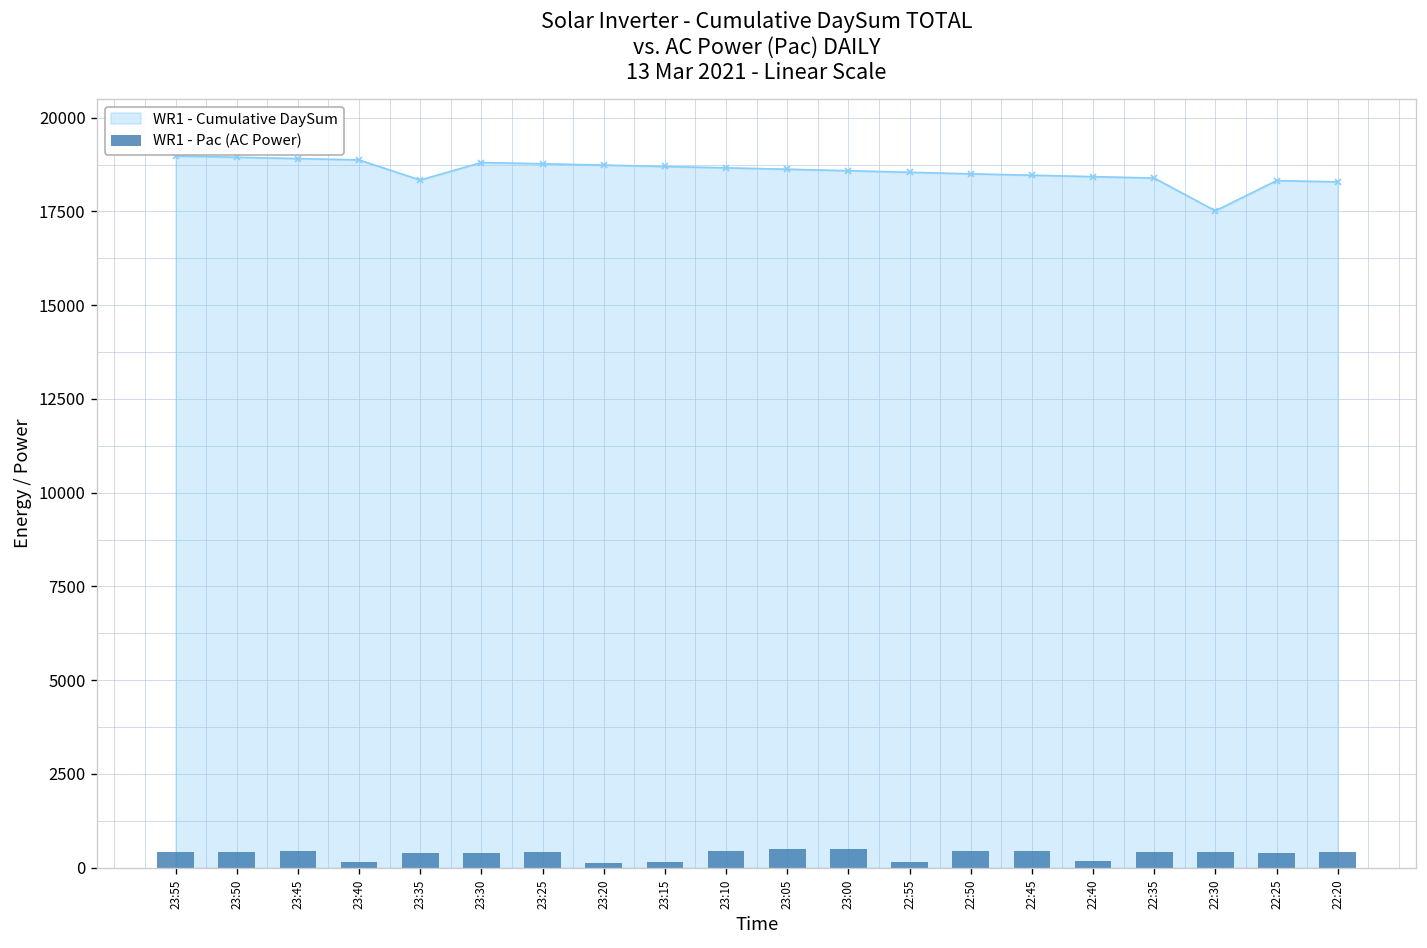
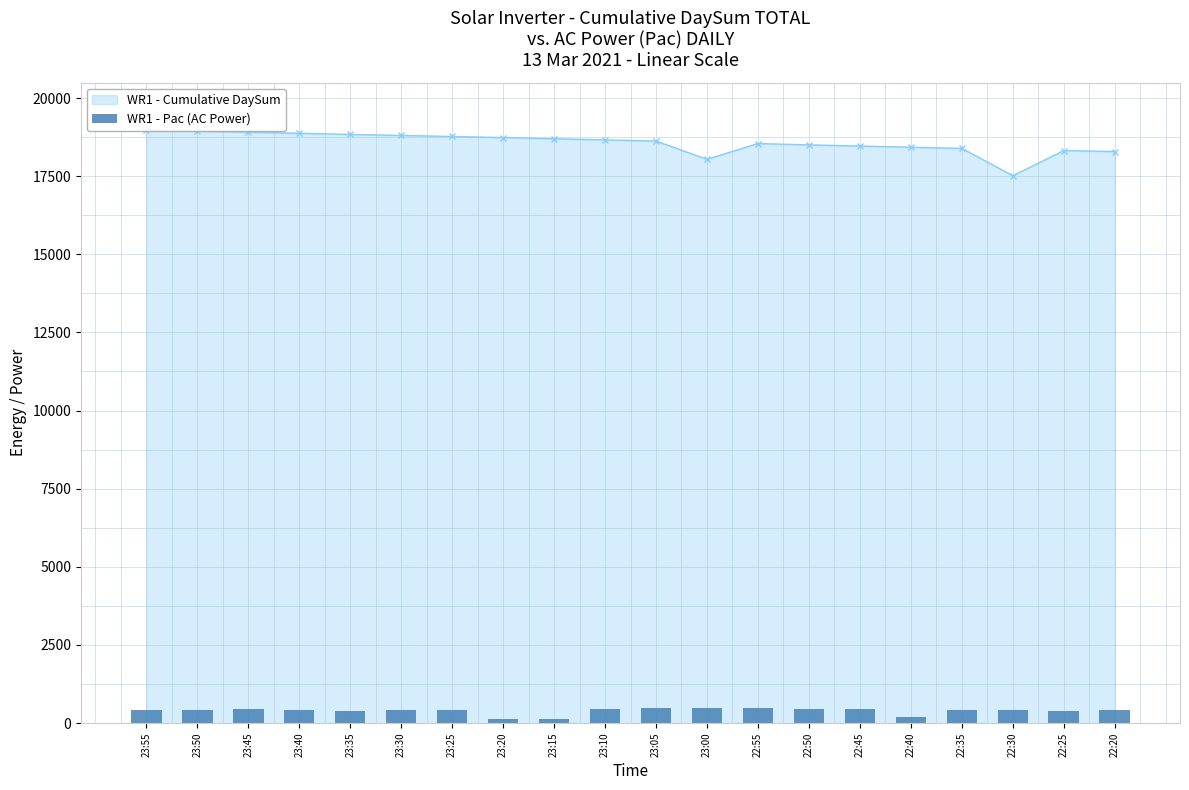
WR1 - Pac (AC Power), 23:40: 200 -> 400
WR1 - Cumulative DaySum, 23:35: 18300 -> 18800
WR1 - Cumulative DaySum, 23:00: 18600 -> 18000
WR1 - Pac (AC Power), 22:55: 100 -> 500
